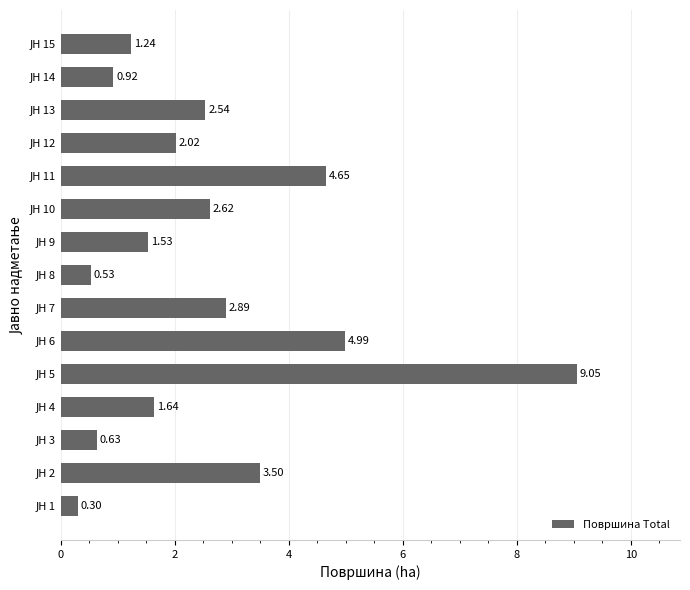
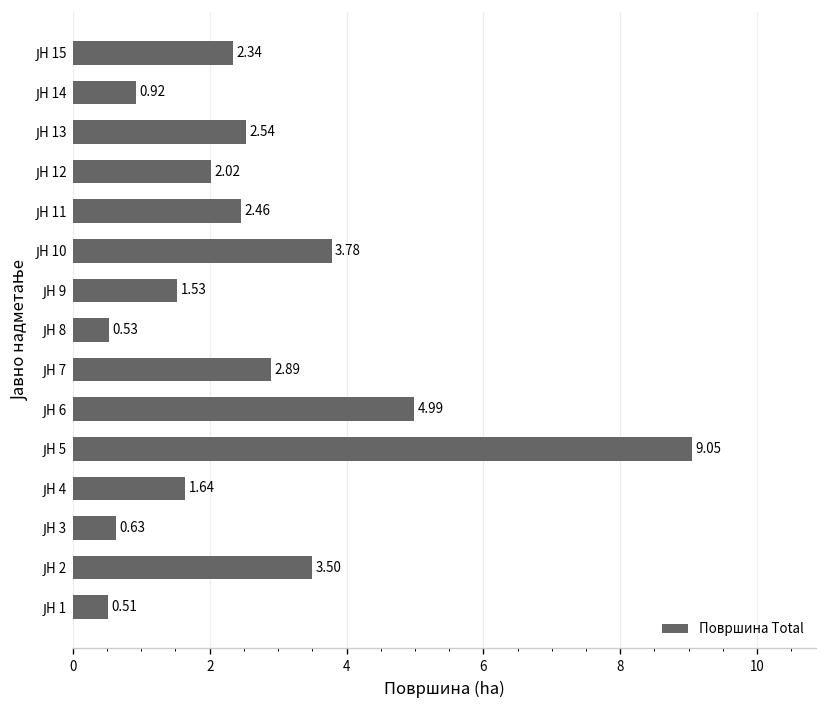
ЈН 15: 1.24 -> 2.34
ЈН 11: 4.65 -> 2.46
ЈН 10: 2.62 -> 3.78
ЈН 1: 0.30 -> 0.51
